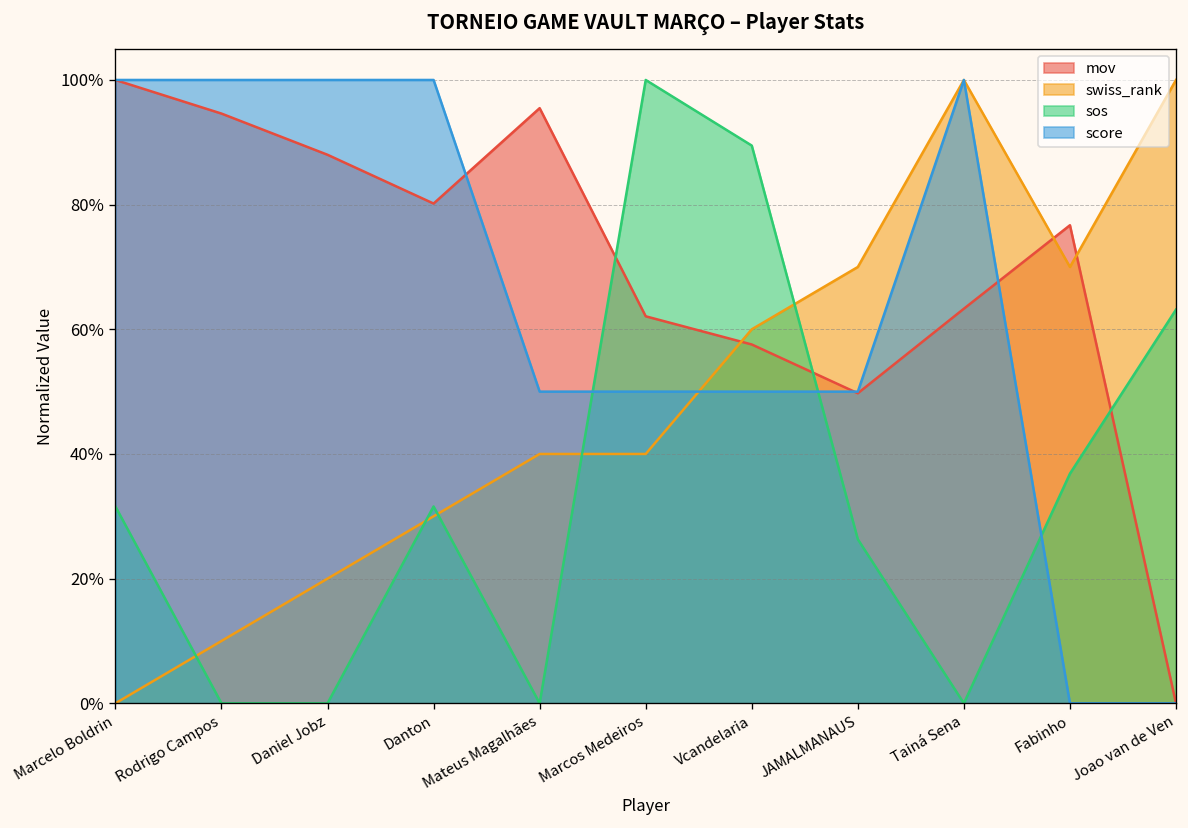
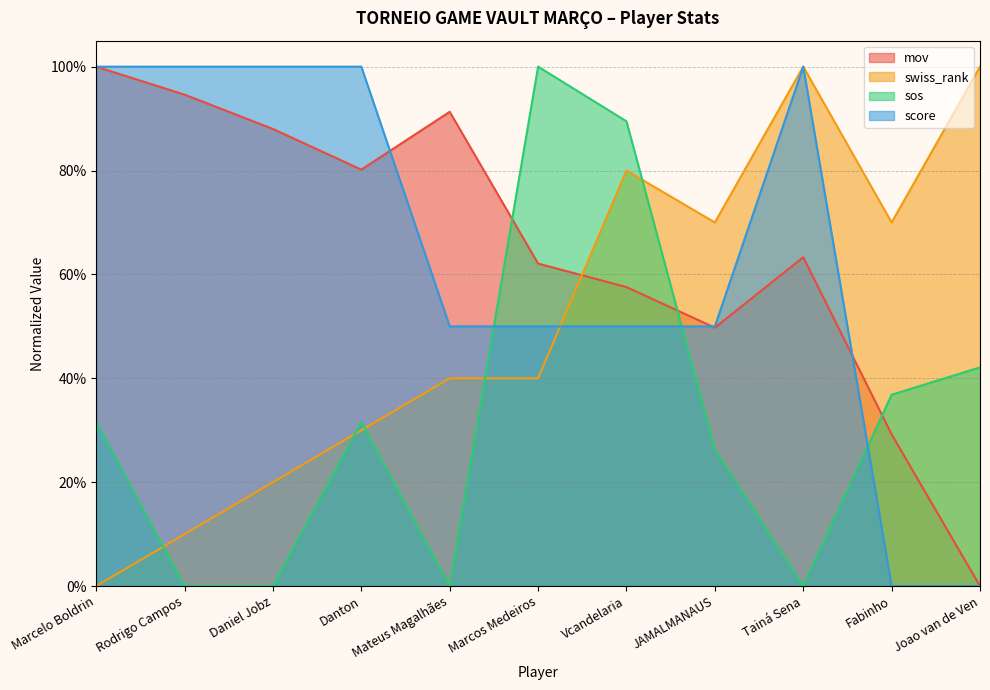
mov, Mateus Magalhães: 95% -> 91%
swiss_rank, Vcandelaria: 60% -> 80%
mov, Fabinho: 77% -> 29%
sos, Joao van de Ven: 63% -> 42%
